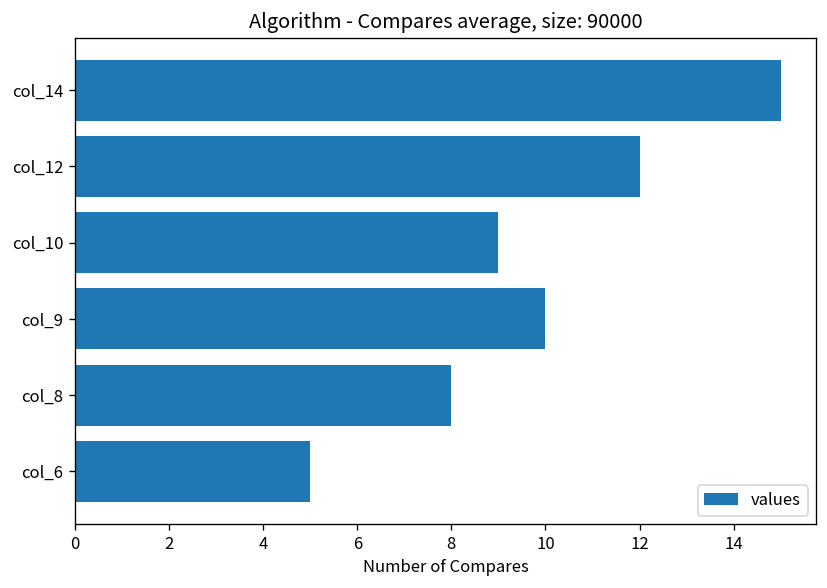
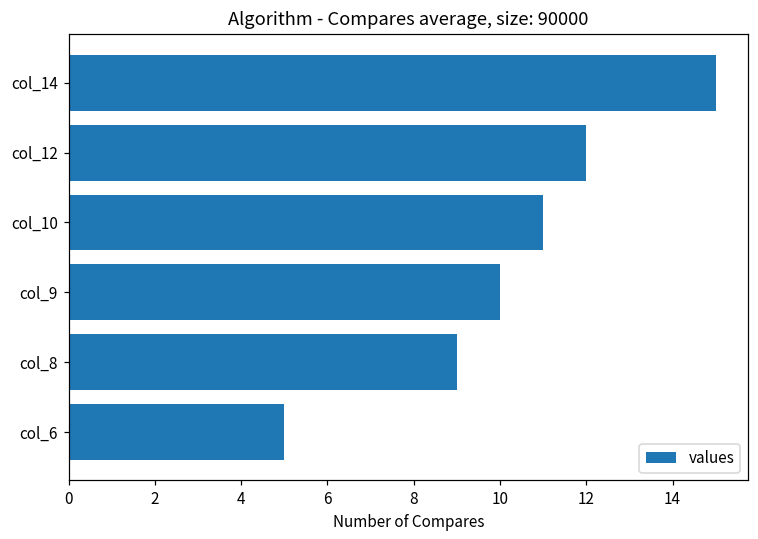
col_10: 9 -> 11
col_8: 8 -> 9
